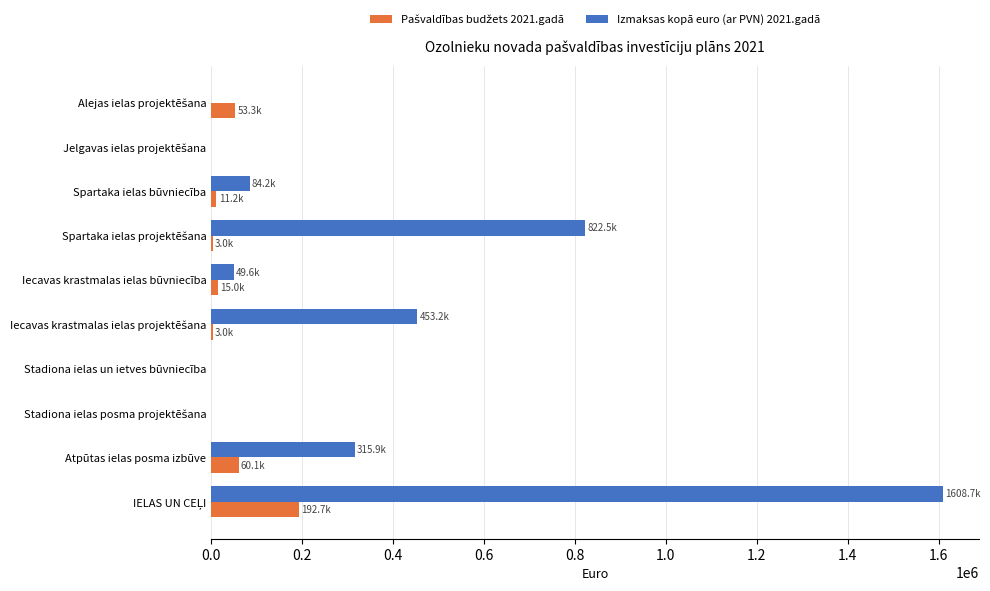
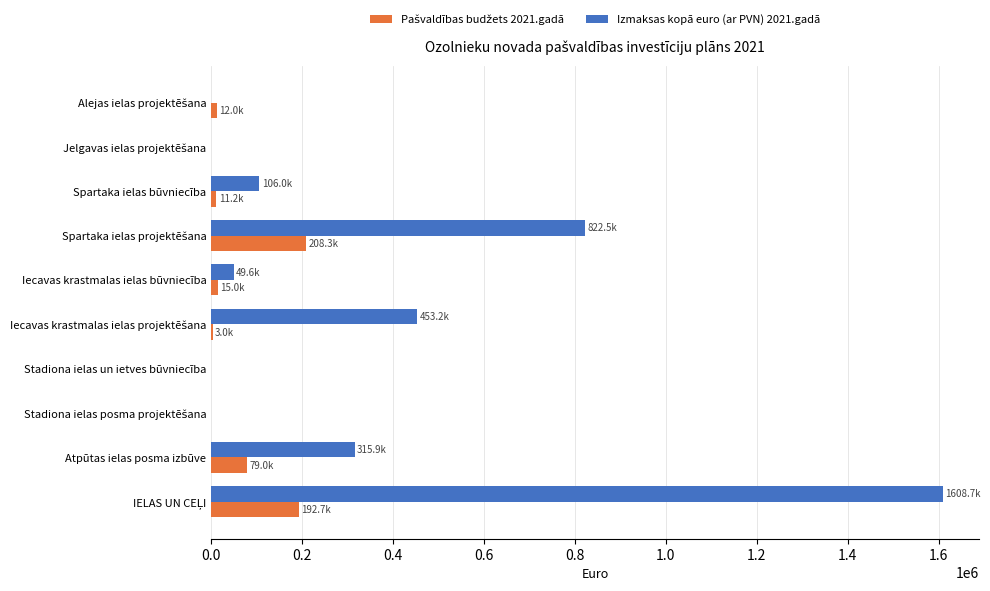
Pašvaldības budžets 2021.gadā, Alejas ielas projektēšana: 53.3k -> 12.0k
Izmaksas kopā euro (ar PVN) 2021.gadā, Spartaka ielas būvniecība: 84.2k -> 106.0k
Pašvaldības budžets 2021.gadā, Spartaka ielas projektēšana: 3.0k -> 208.3k
Pašvaldības budžets 2021.gadā, Atpūtas ielas posma izbūve: 60.1k -> 79.0k
